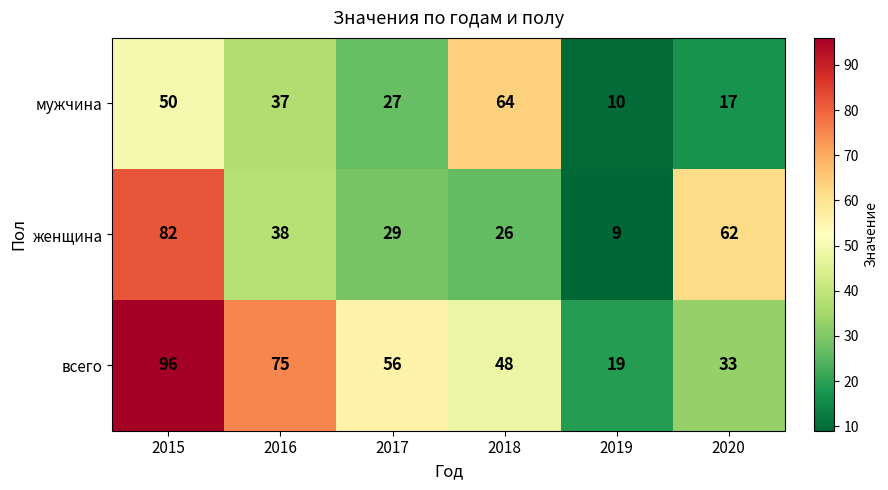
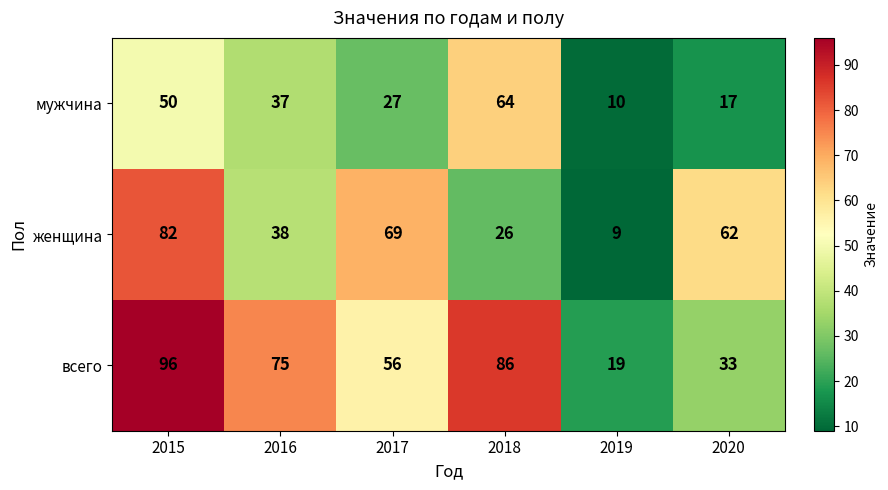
женщина, 2017: 29 -> 69
всего, 2018: 48 -> 86
